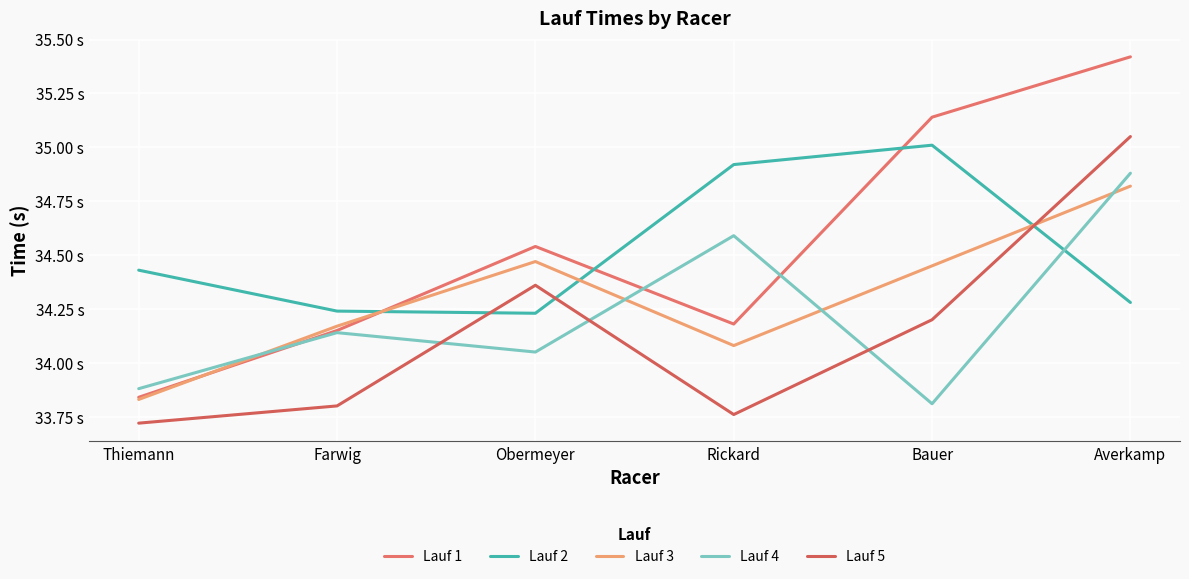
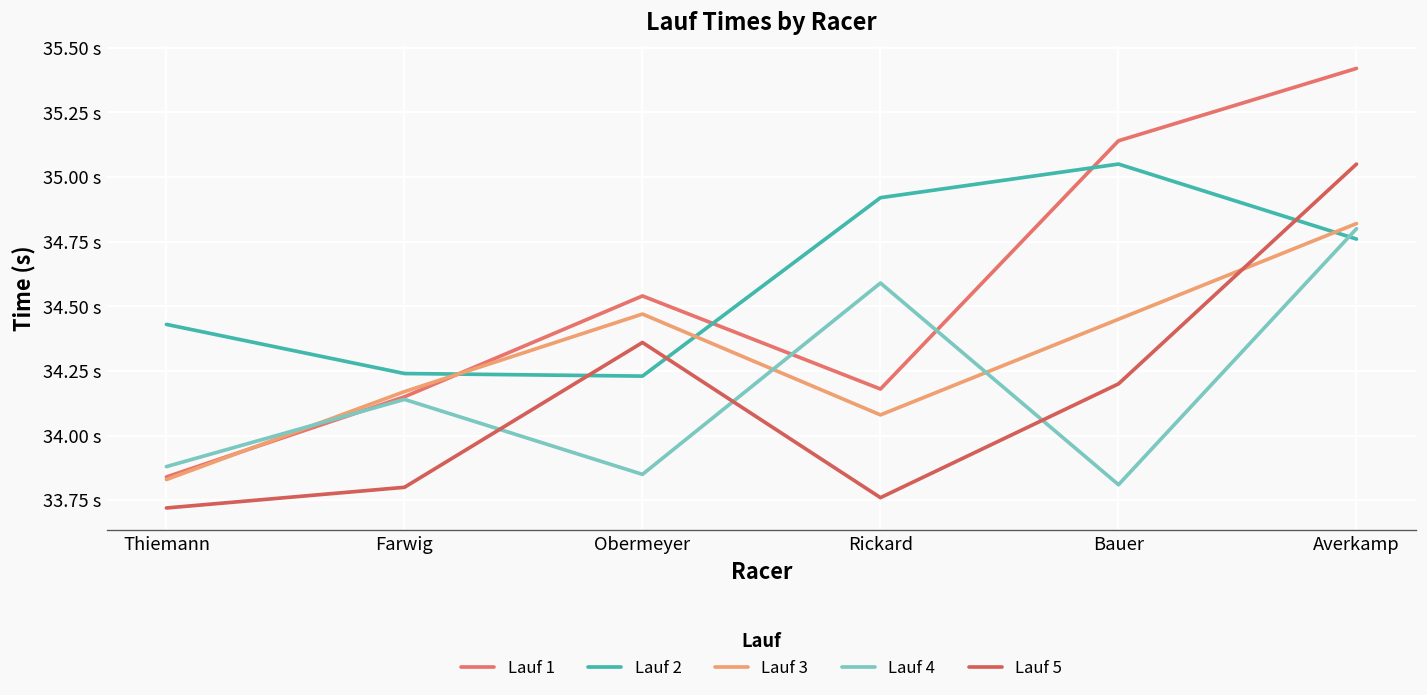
Lauf 4, Obermeyer: 34.05 s -> 33.85 s
Lauf 2, Bauer: 35.01 s -> 35.05 s
Lauf 2, Averkamp: 34.28 s -> 34.76 s
Lauf 4, Averkamp: 34.88 s -> 34.80 s
